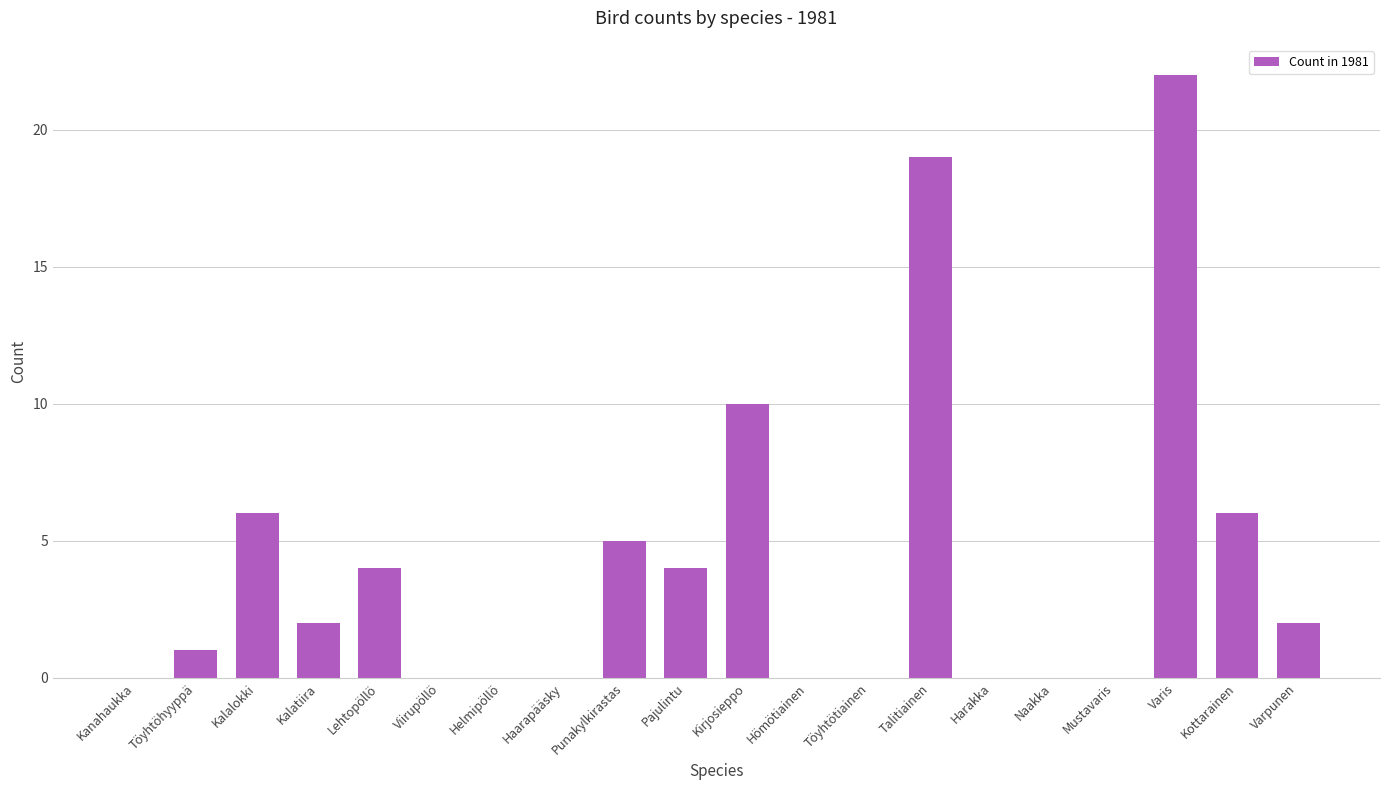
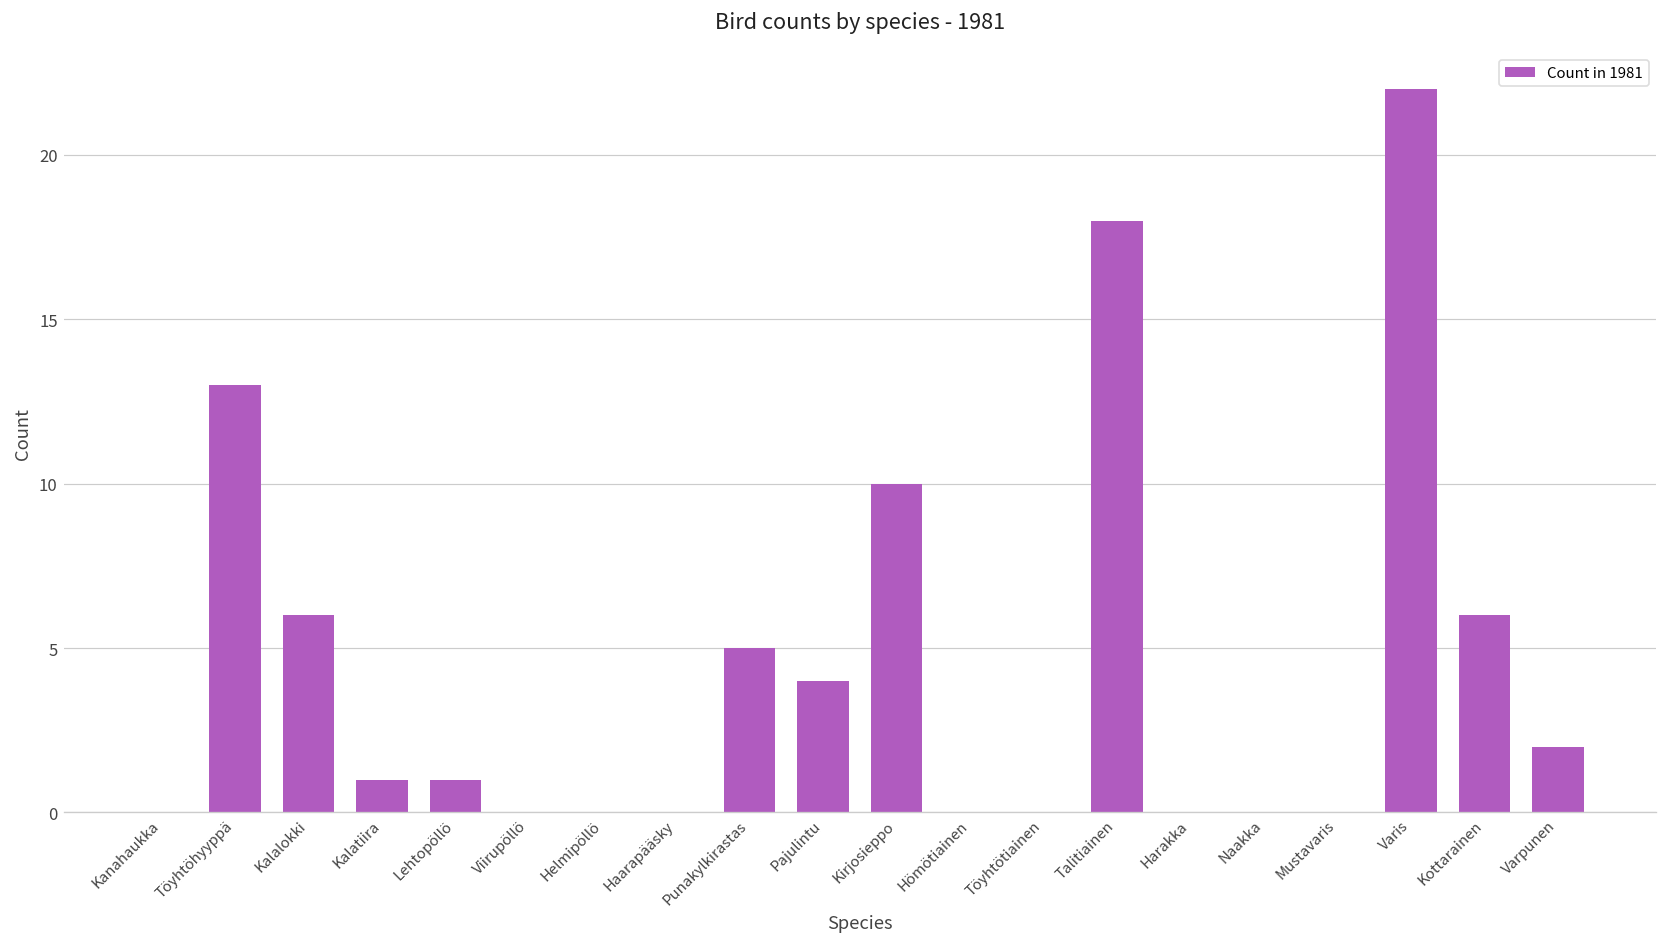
Töyhtöhyyppä: 1 -> 13
Kalatiira: 2 -> 1
Lehtopöllö: 4 -> 1
Talitiainen: 19 -> 18
